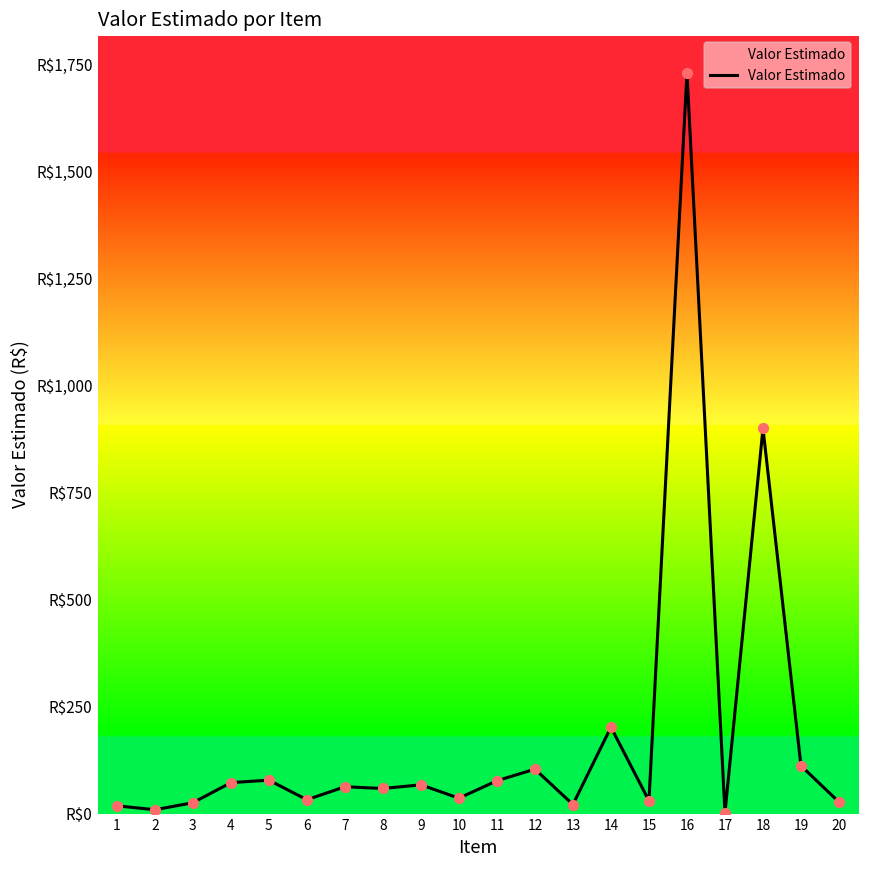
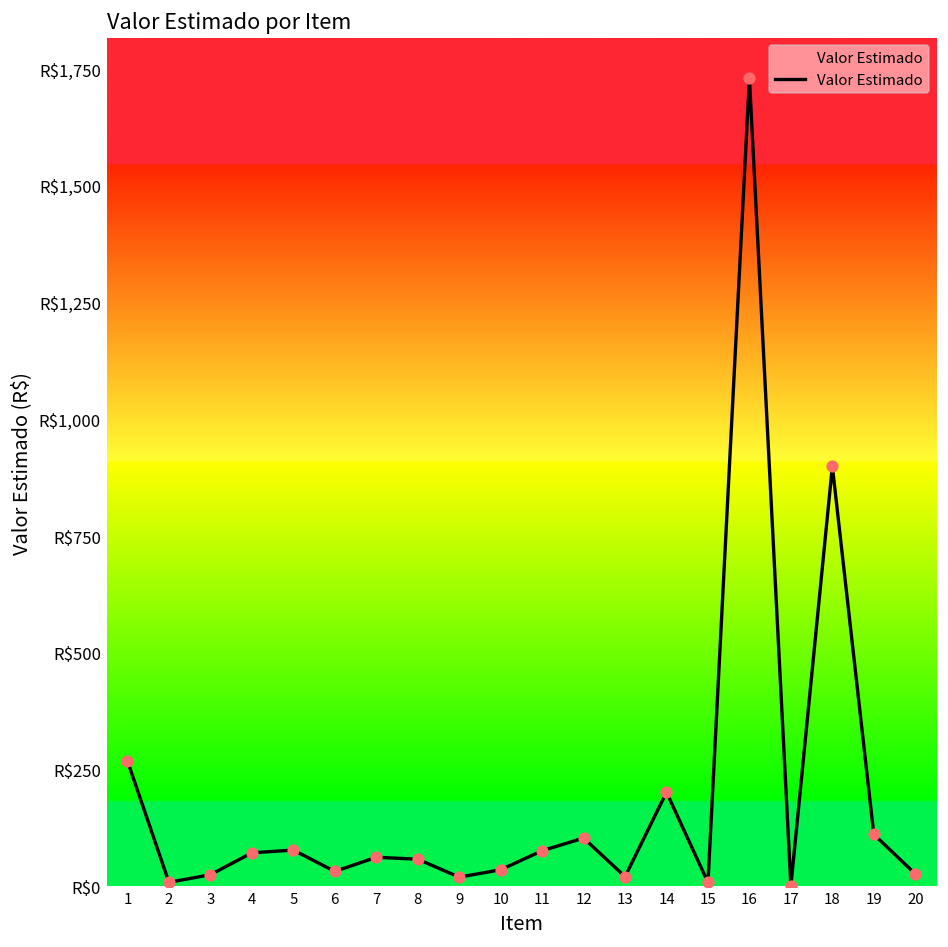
1: R$20 -> R$270
9: R$70 -> R$20
15: R$30 -> R$10
